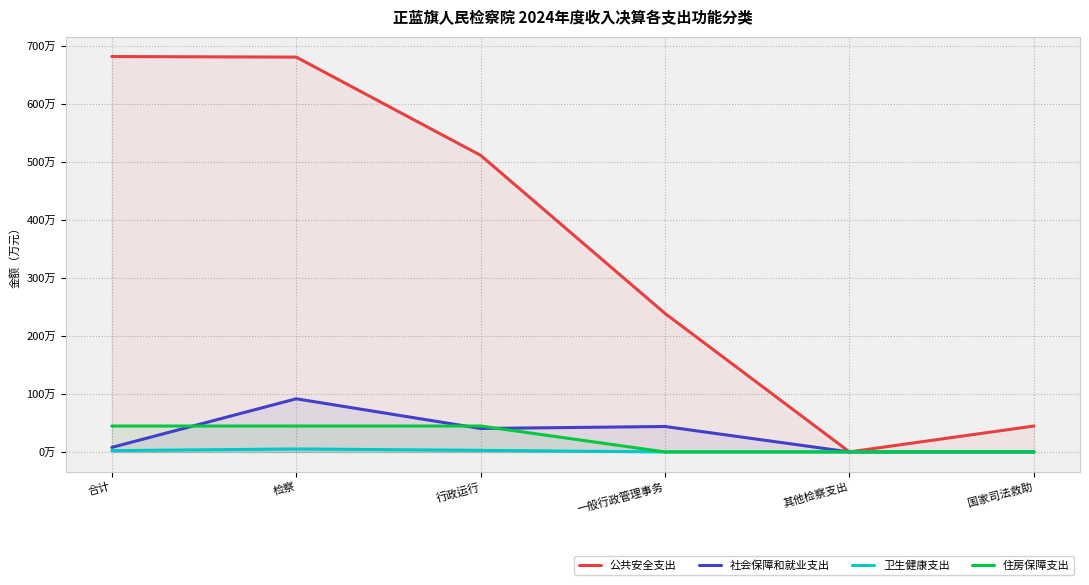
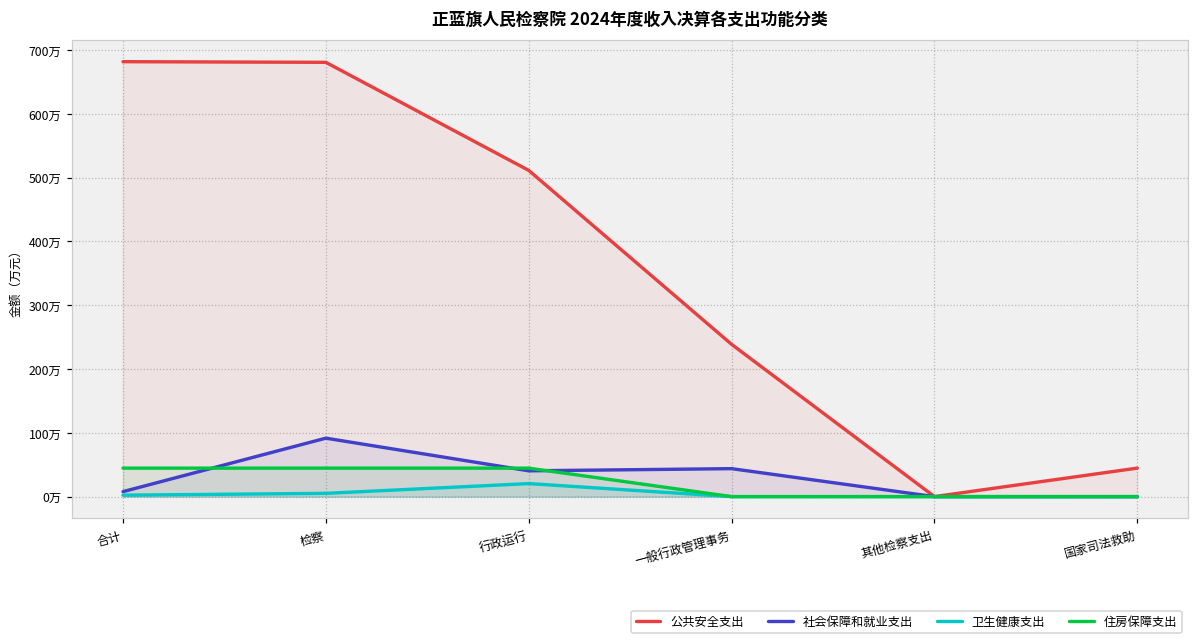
卫生健康支出, 行政运行: 0万 -> 20万
